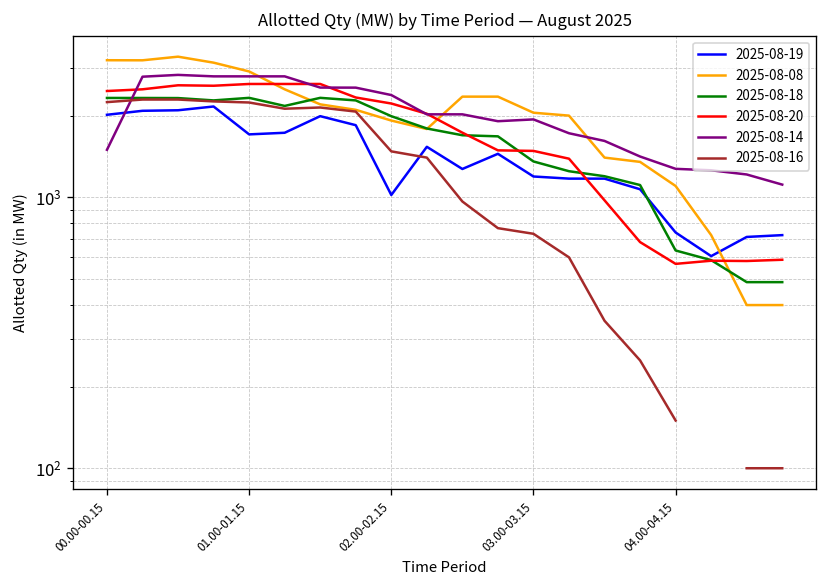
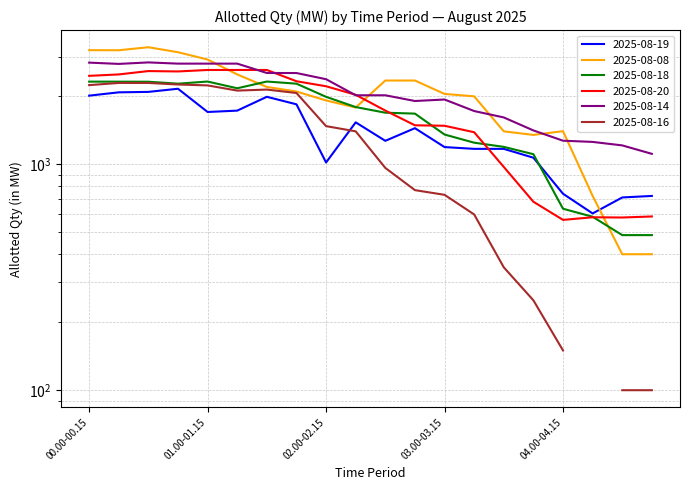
2025-08-14, 00.00-00.15: 1500 -> 2800
2025-08-08, 04.00-04.15: 1100 -> 1400
